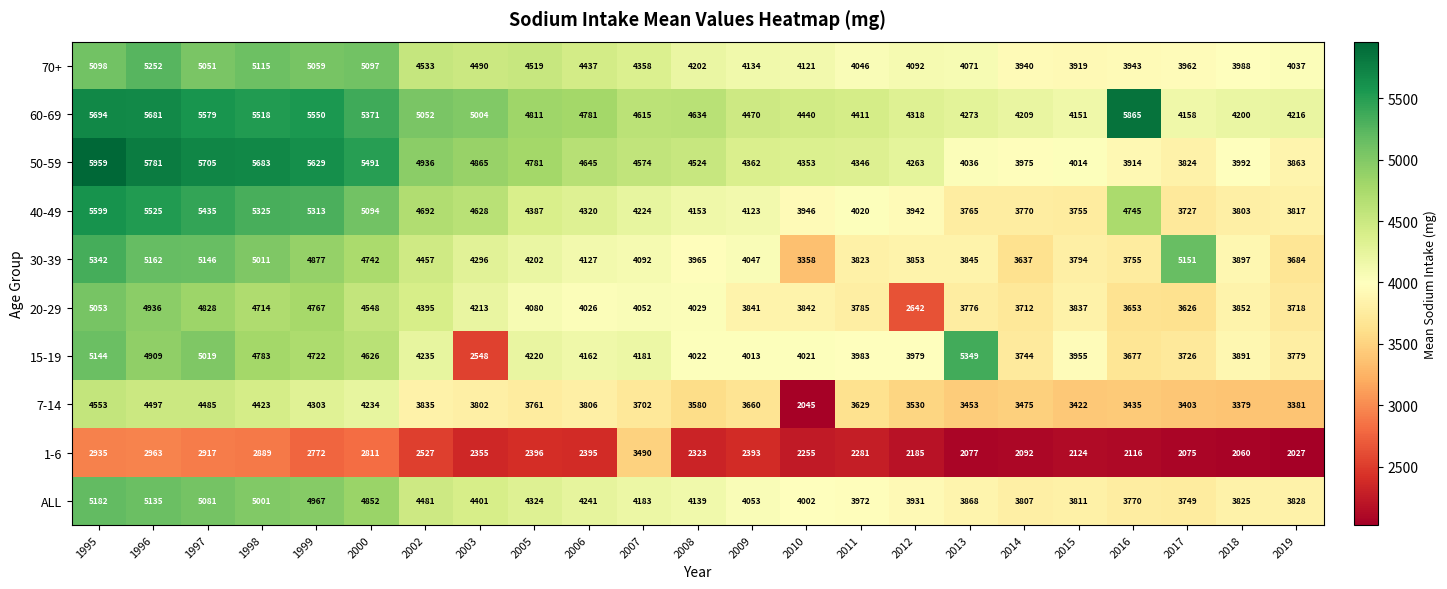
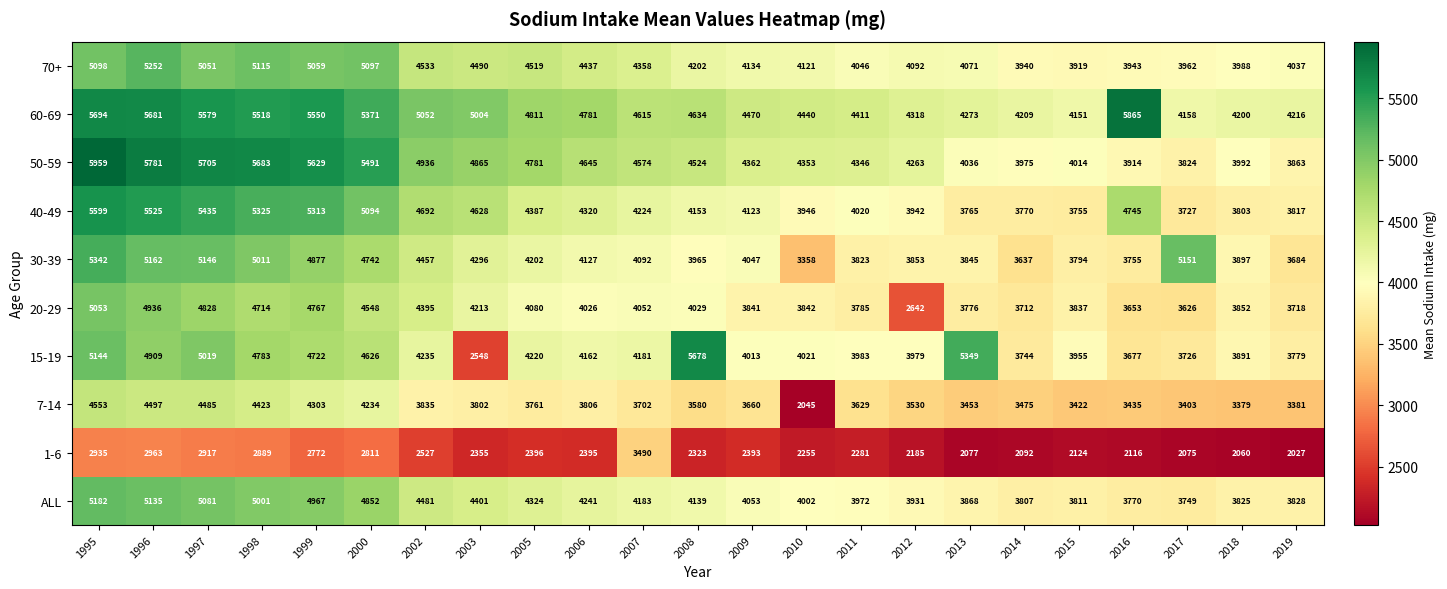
15-19, 2008: 4022 -> 5678
